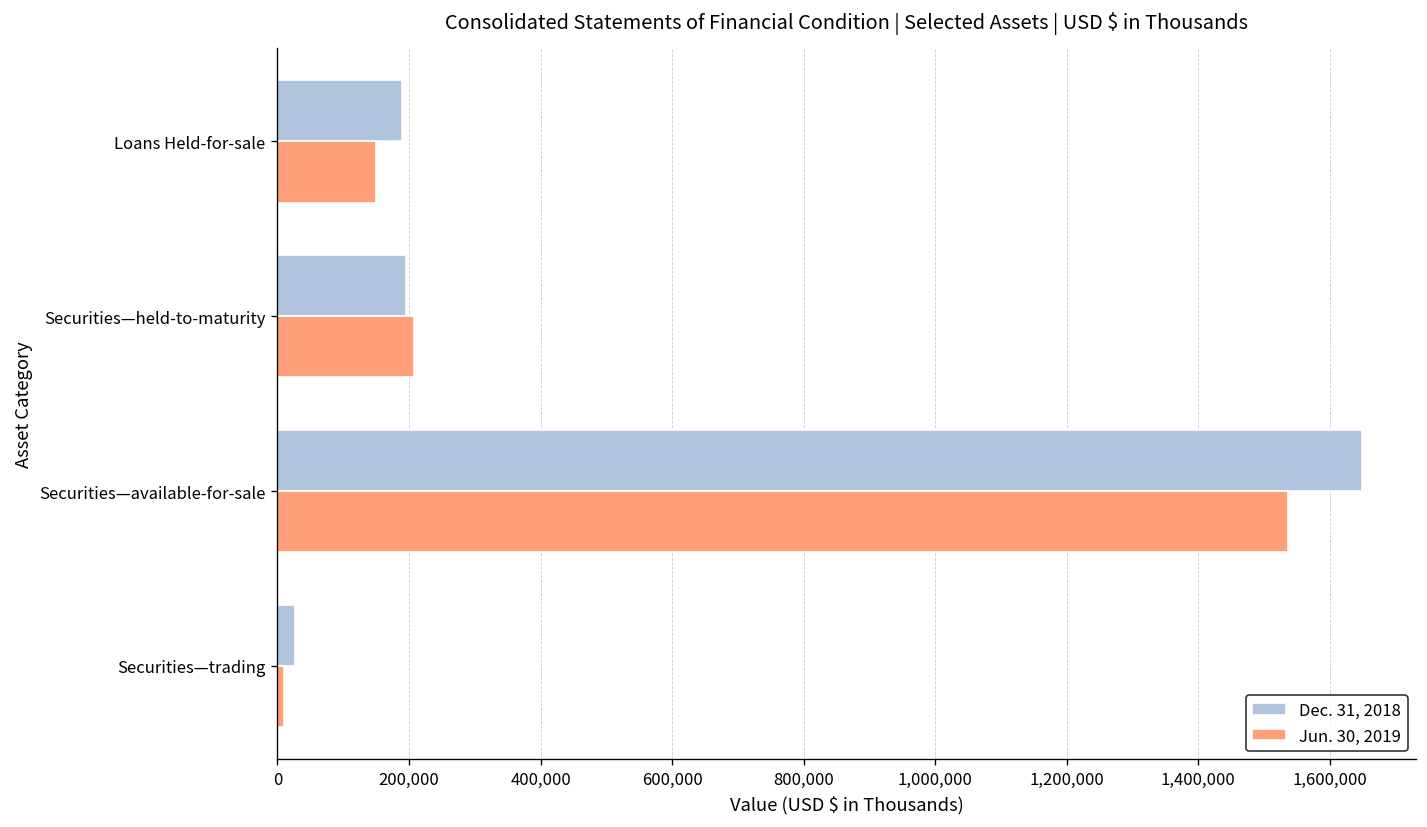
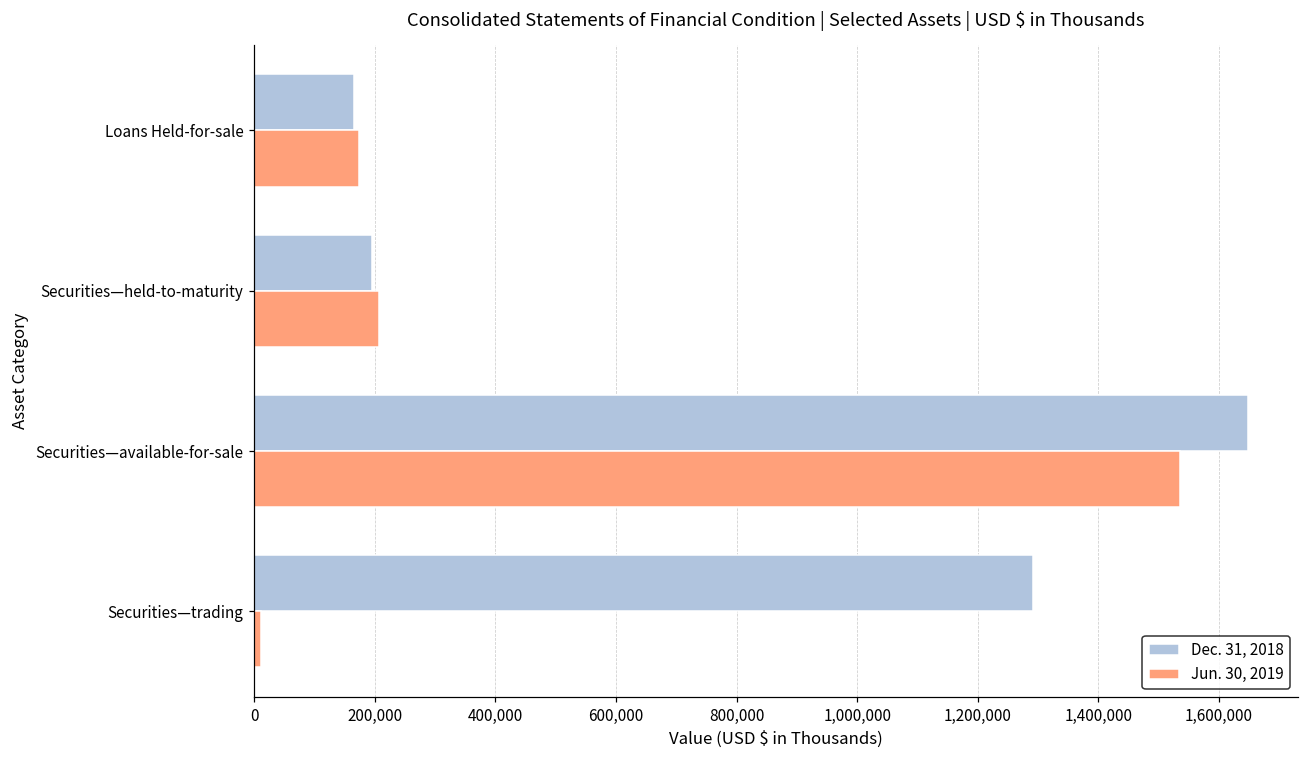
Dec. 31, 2018, Loans Held-for-sale: 190,000 -> 160,000
Jun. 30, 2019, Loans Held-for-sale: 150,000 -> 170,000
Dec. 31, 2018, Securities—trading: 30,000 -> 1,290,000
